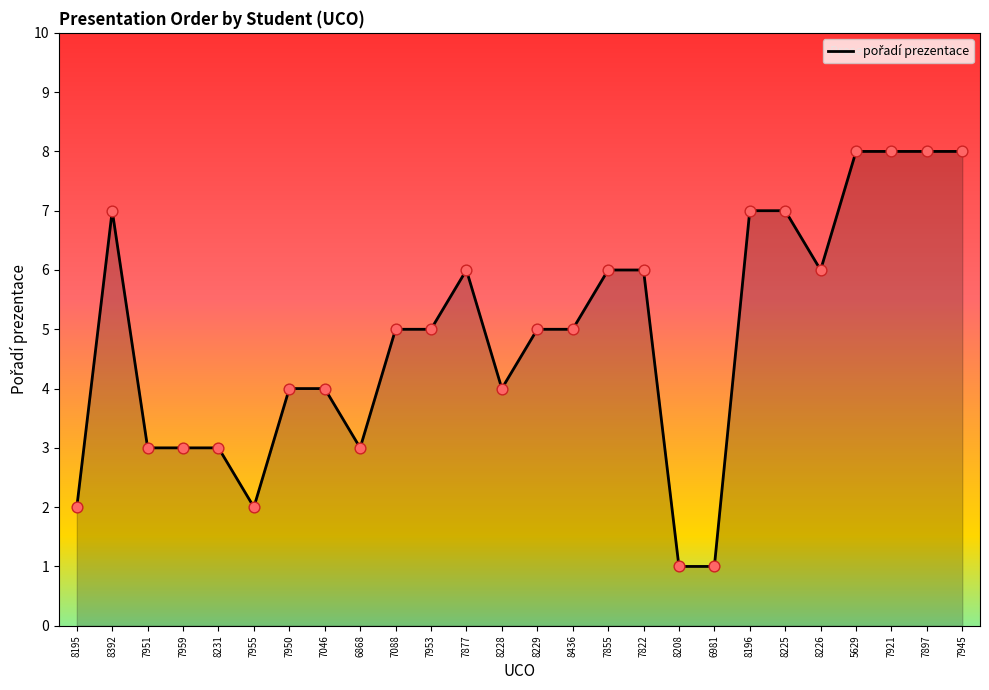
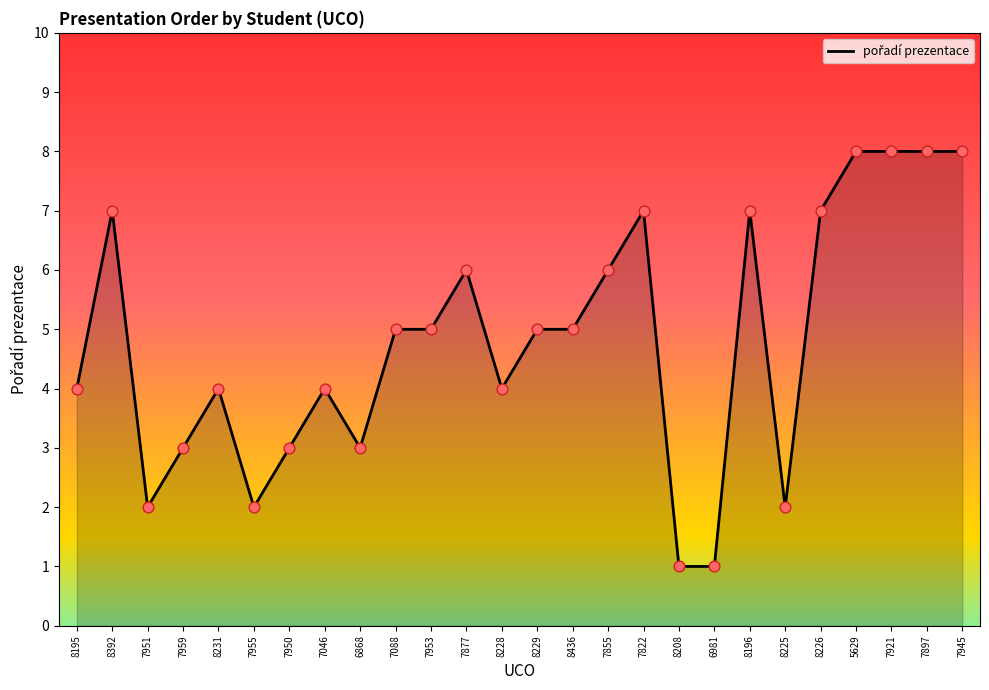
8195: 2 -> 4
7951: 3 -> 2
8231: 3 -> 4
7950: 4 -> 3
7822: 6 -> 7
8225: 7 -> 2
8226: 6 -> 7
